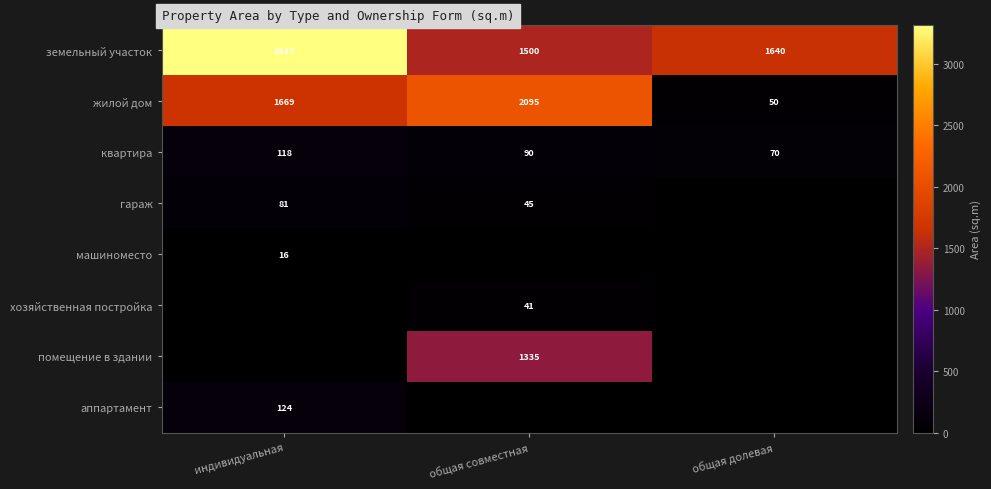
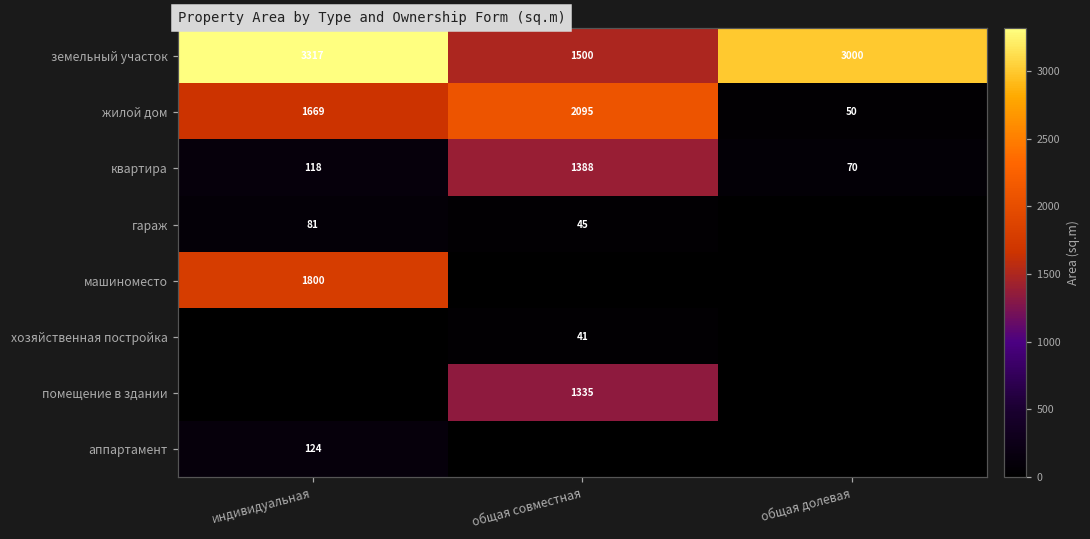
земельный участок, общая долевая: 1640 -> 3000
квартира, общая совместная: 90 -> 1388
машиноместо, индивидуальная: 16 -> 1800
